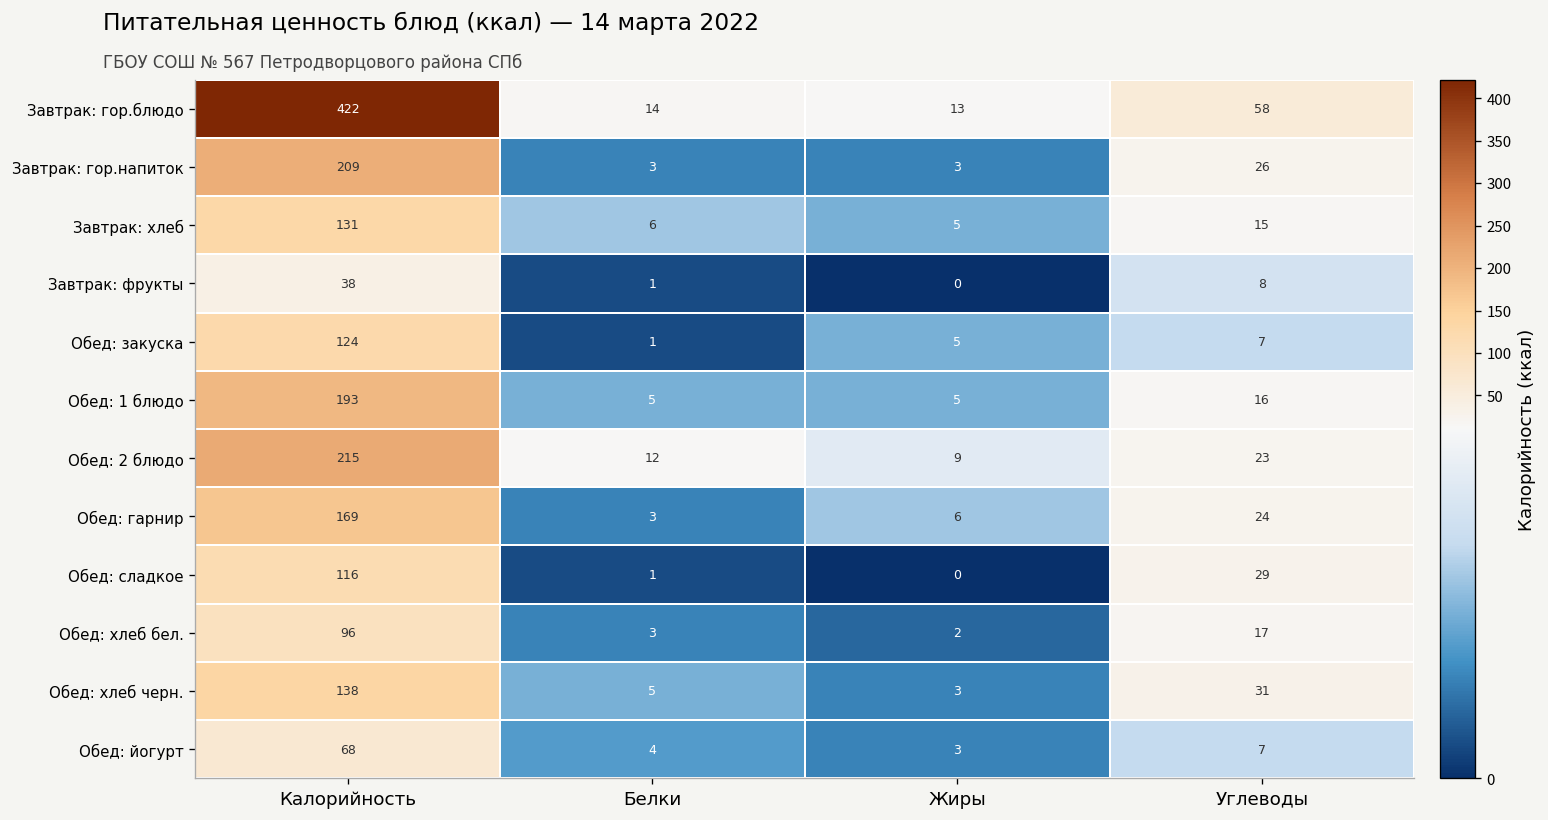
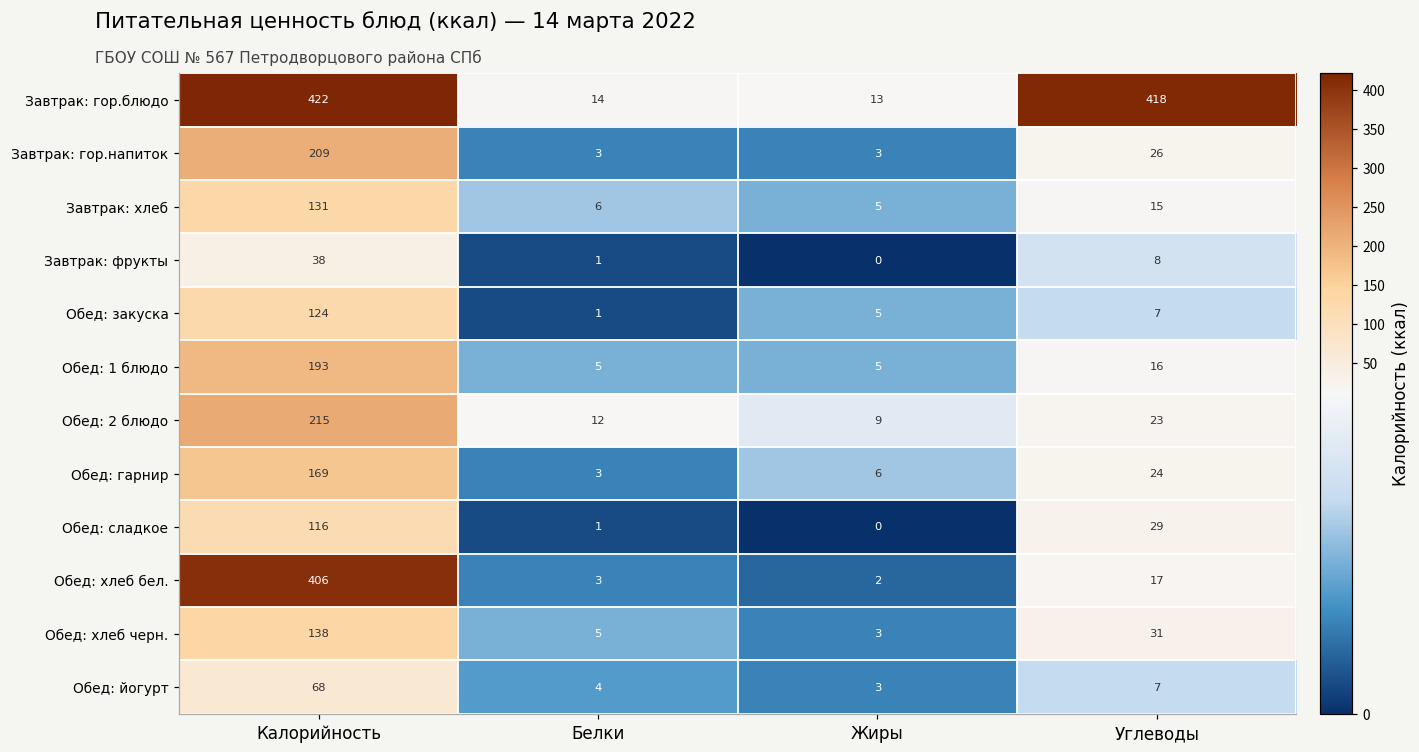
Завтрак: гор.блюдо, Углеводы: 58 -> 418
Обед: хлеб бел., Калорийность: 96 -> 406
